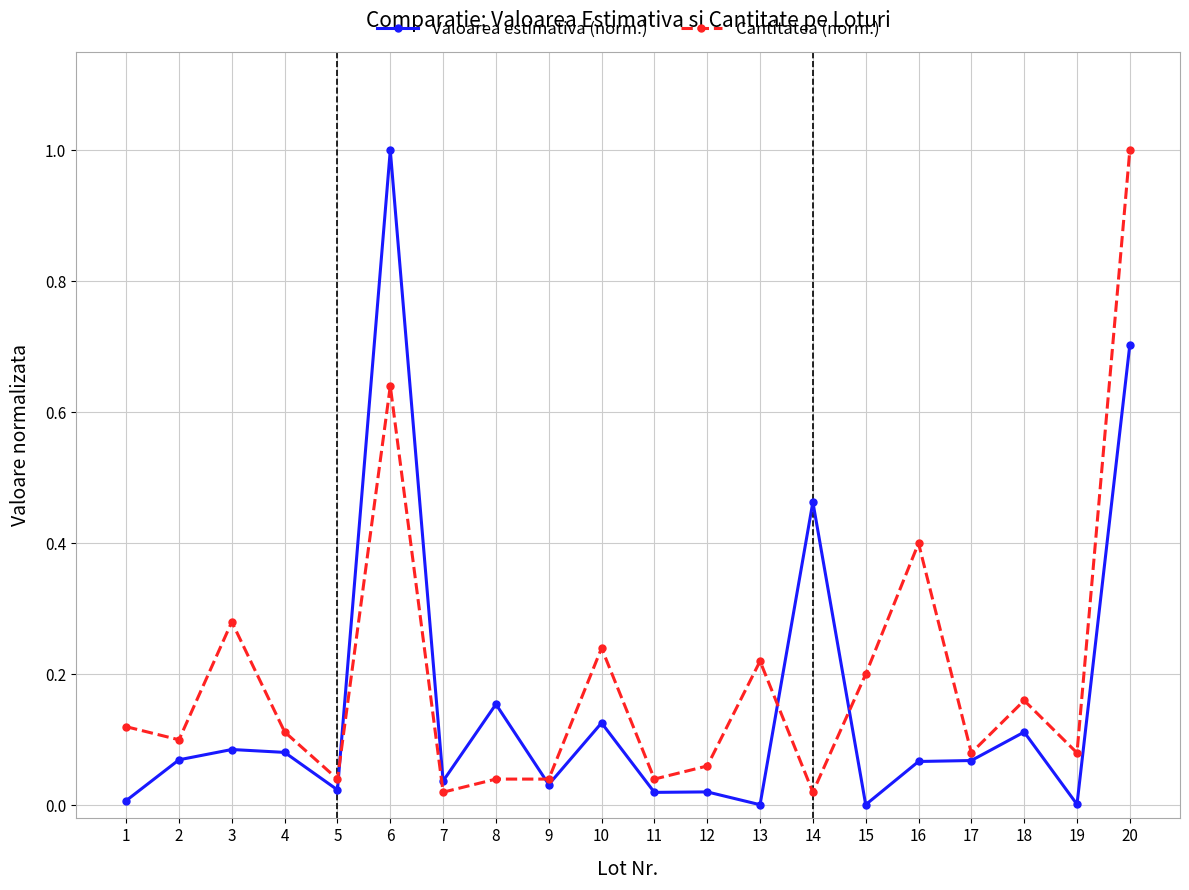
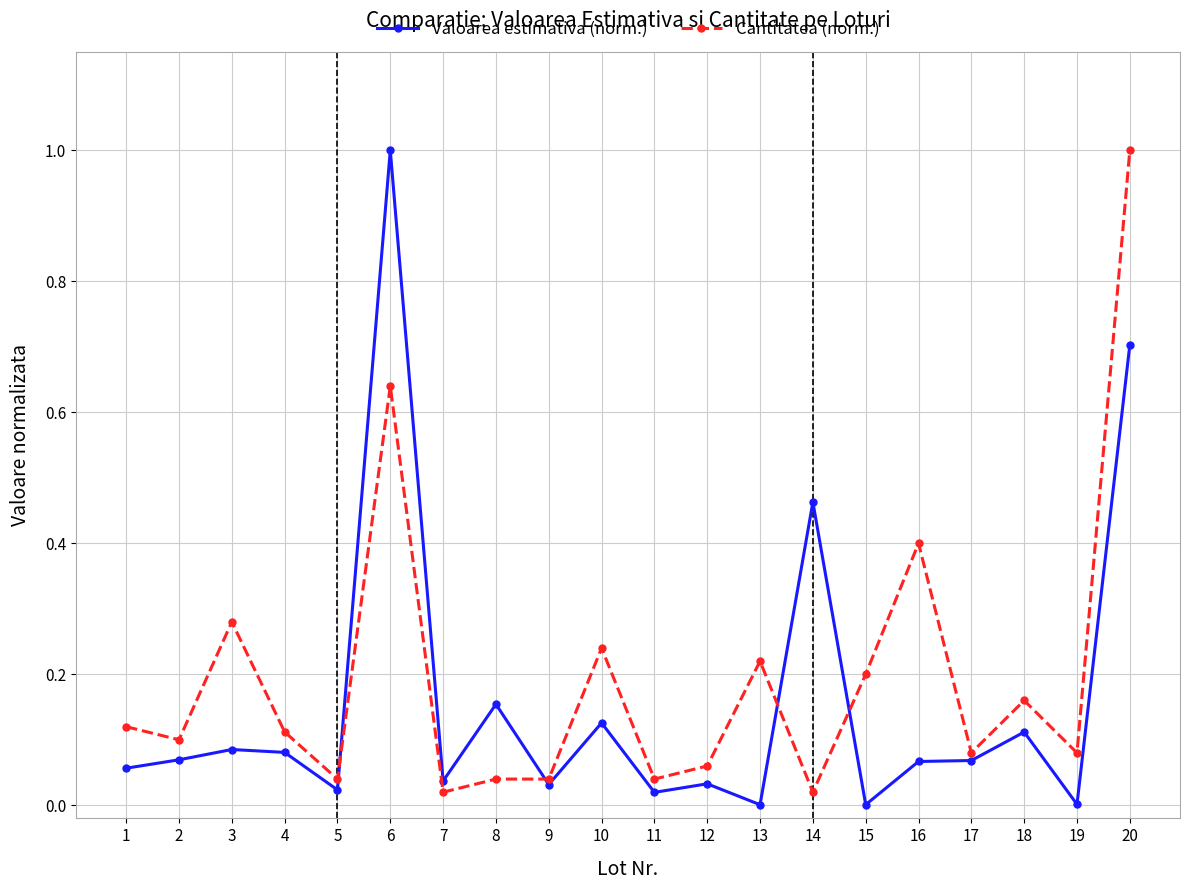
Valoarea estimativa (norm.), 1: 0.01 -> 0.06
Valoarea estimativa (norm.), 12: 0.02 -> 0.03
